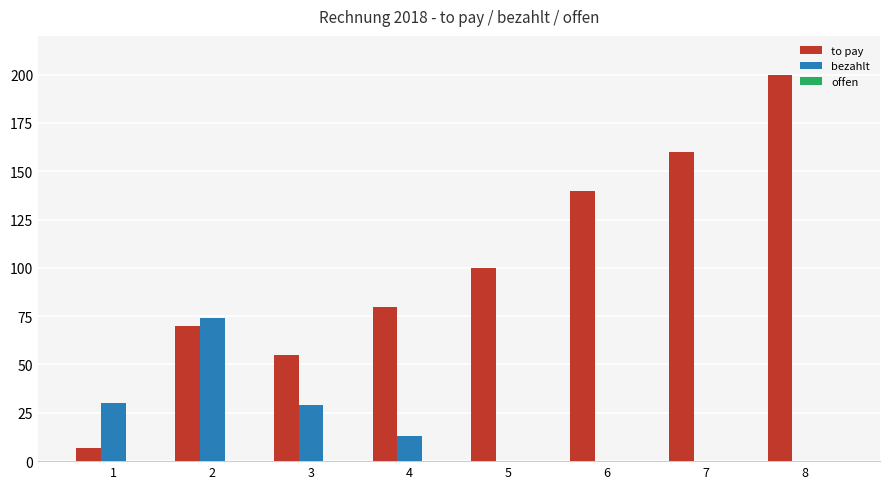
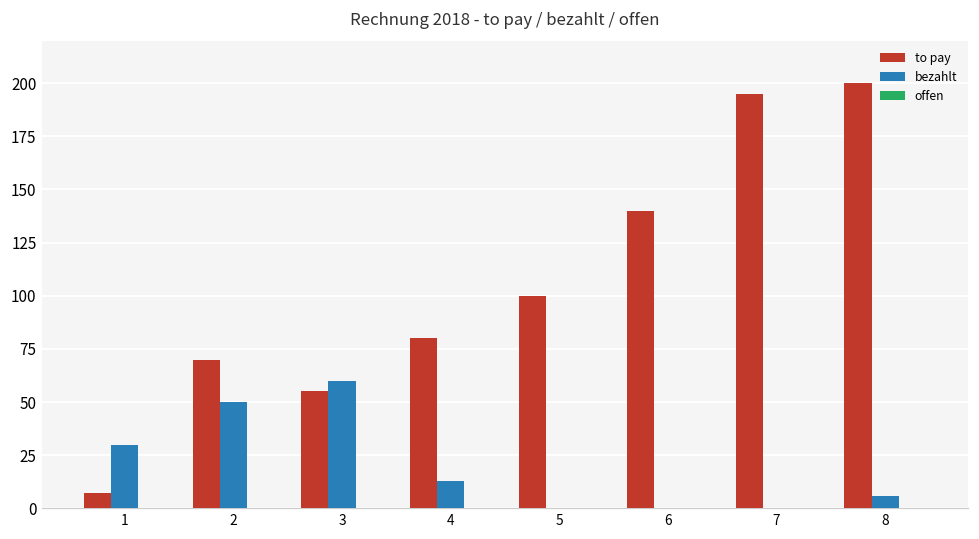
bezahlt, 2: 74 -> 50
bezahlt, 3: 29 -> 60
to pay, 7: 160 -> 195
bezahlt, 8: 0 -> 6
